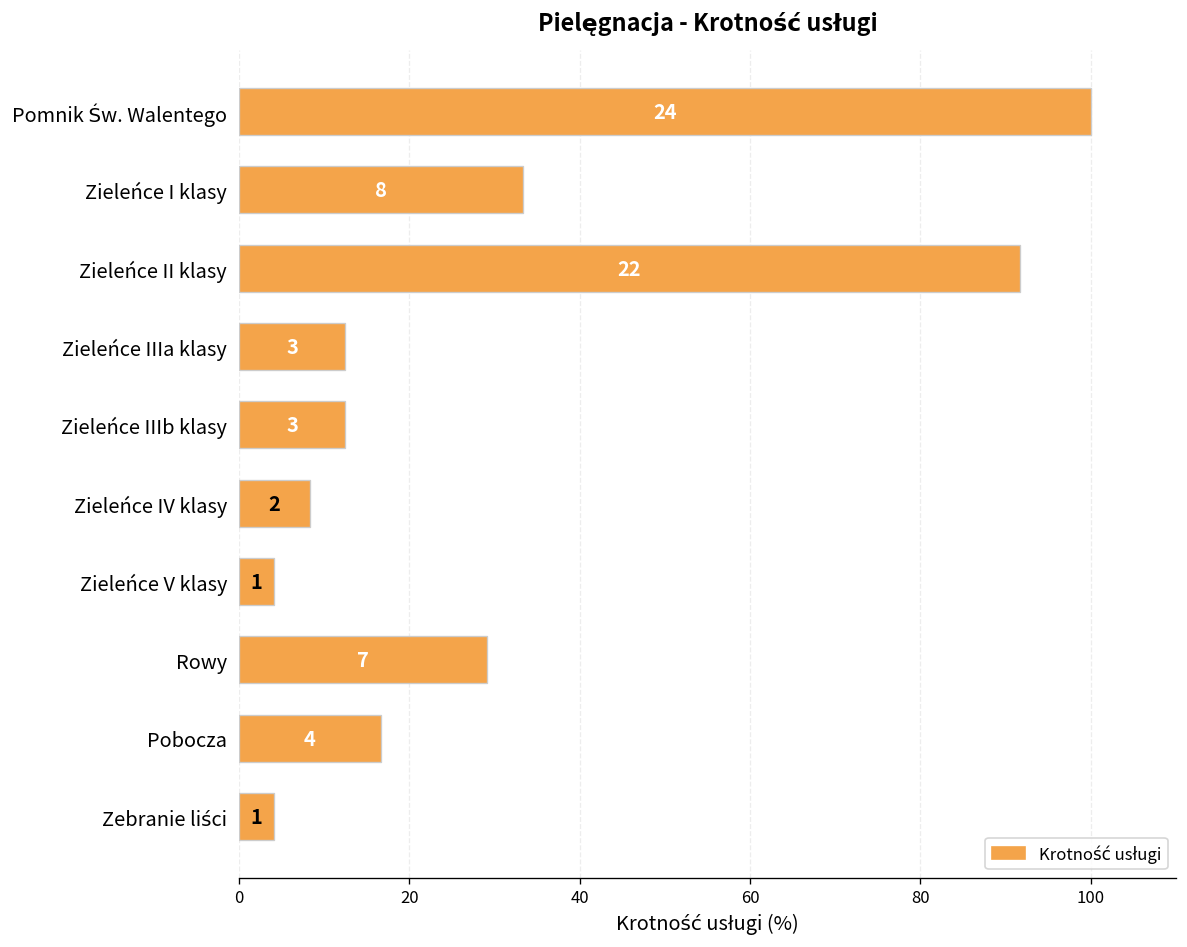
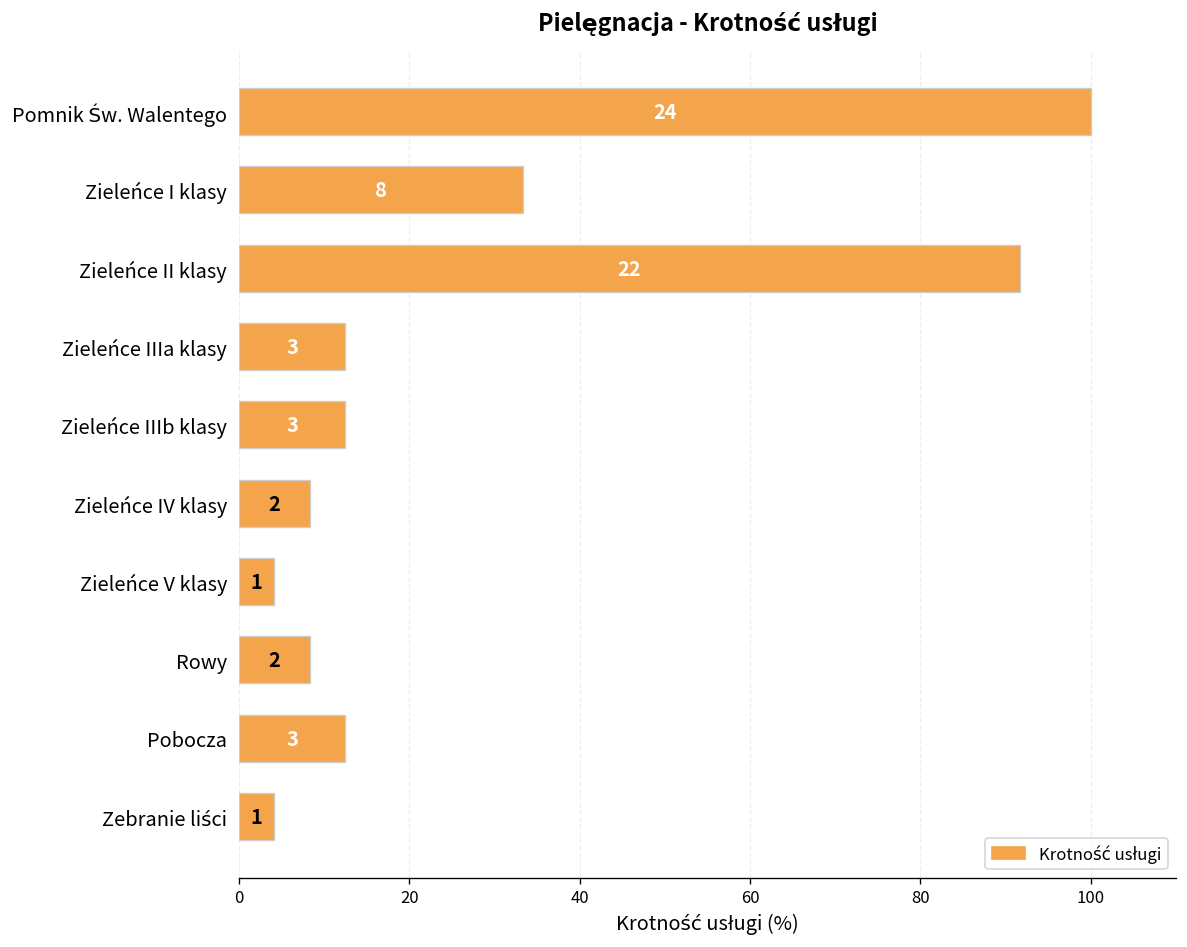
Rowy: 7 -> 2
Pobocza: 4 -> 3
